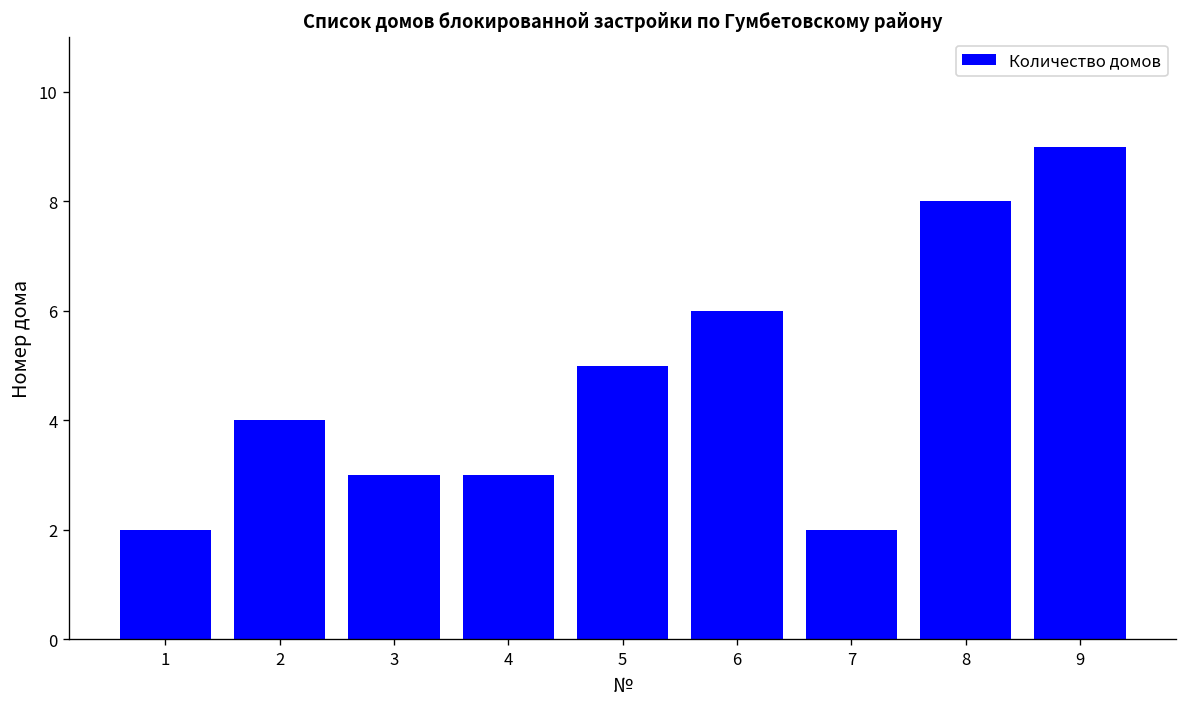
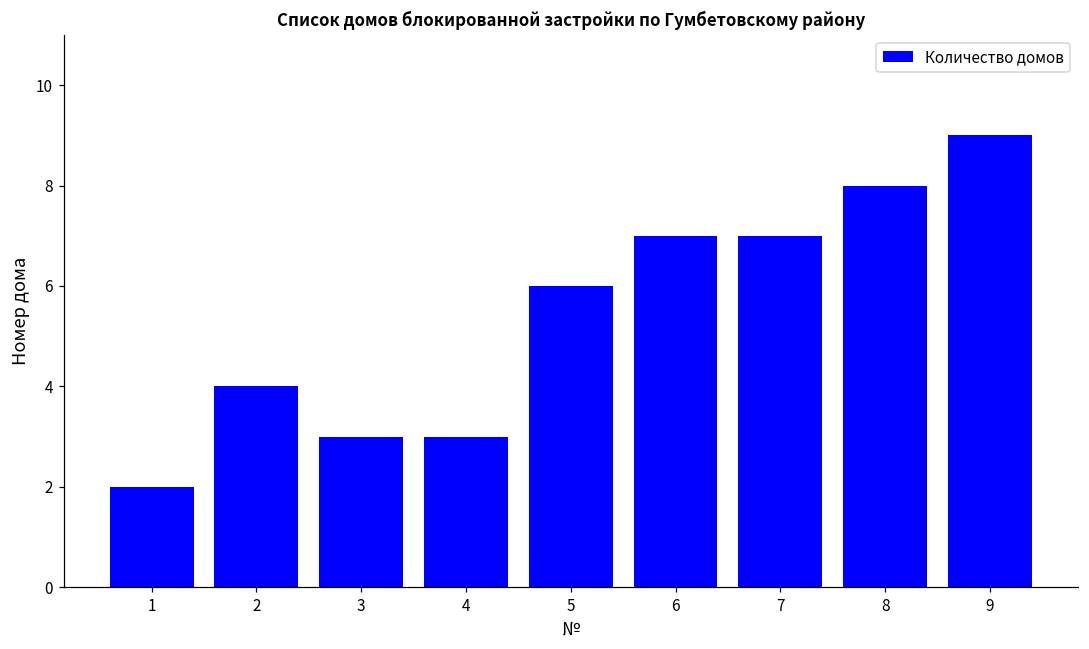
5: 5 -> 6
6: 6 -> 7
7: 2 -> 7
